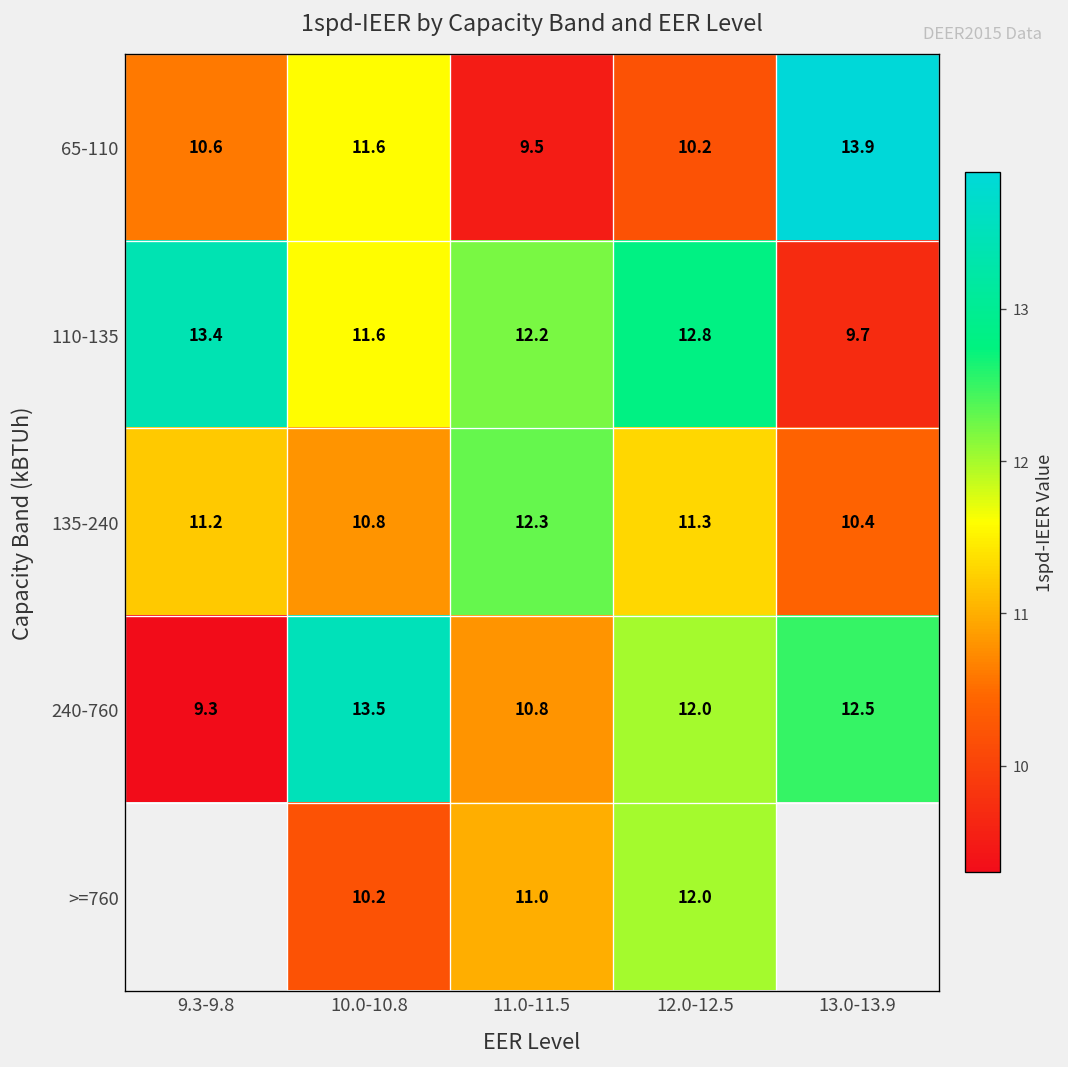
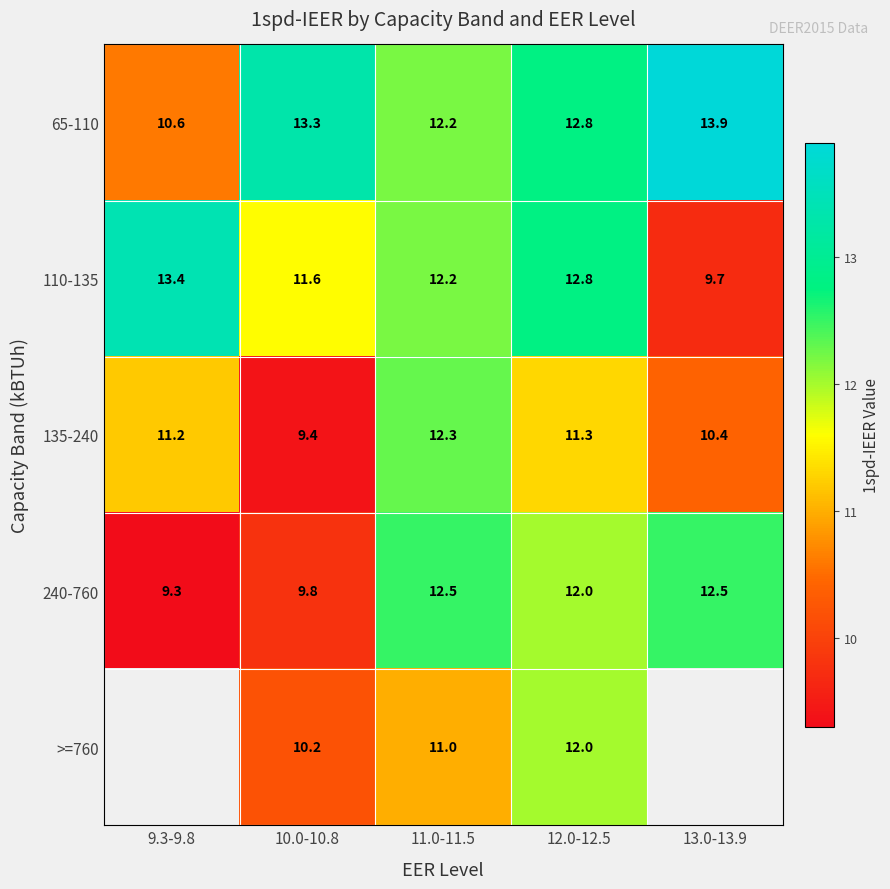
65-110, 10.0-10.8: 11.6 -> 13.3
65-110, 11.0-11.5: 9.5 -> 12.2
65-110, 12.0-12.5: 10.2 -> 12.8
135-240, 10.0-10.8: 10.8 -> 9.4
240-760, 10.0-10.8: 13.5 -> 9.8
240-760, 11.0-11.5: 10.8 -> 12.5
